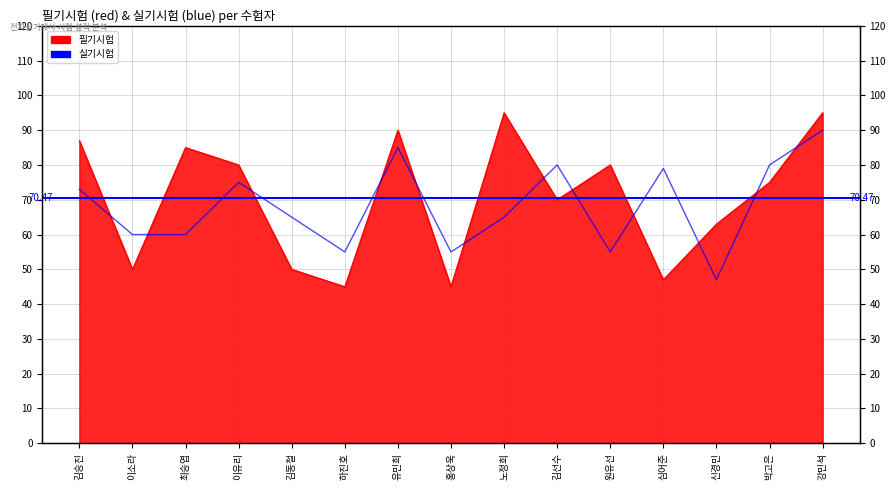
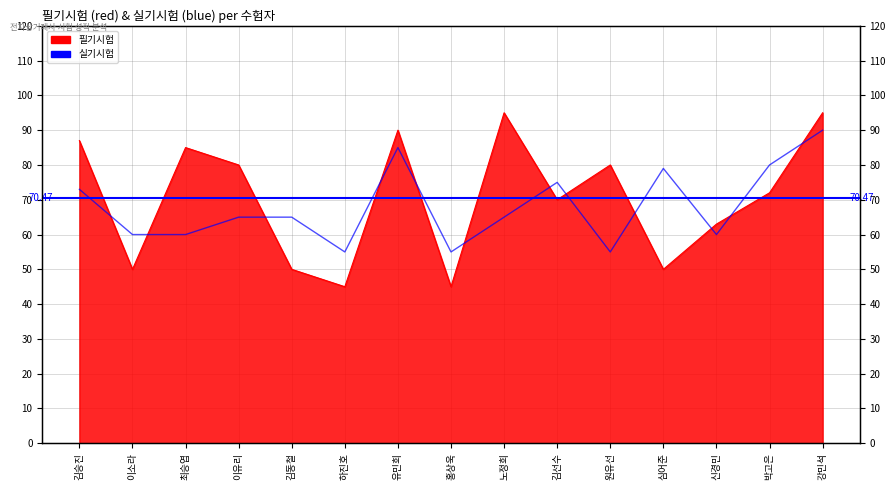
실기시험, 이유리: 75 -> 65
실기시험, 김선수: 80 -> 75
필기시험, 심어준: 47 -> 50
실기시험, 신경민: 47 -> 60
필기시험, 박고은: 75 -> 72
